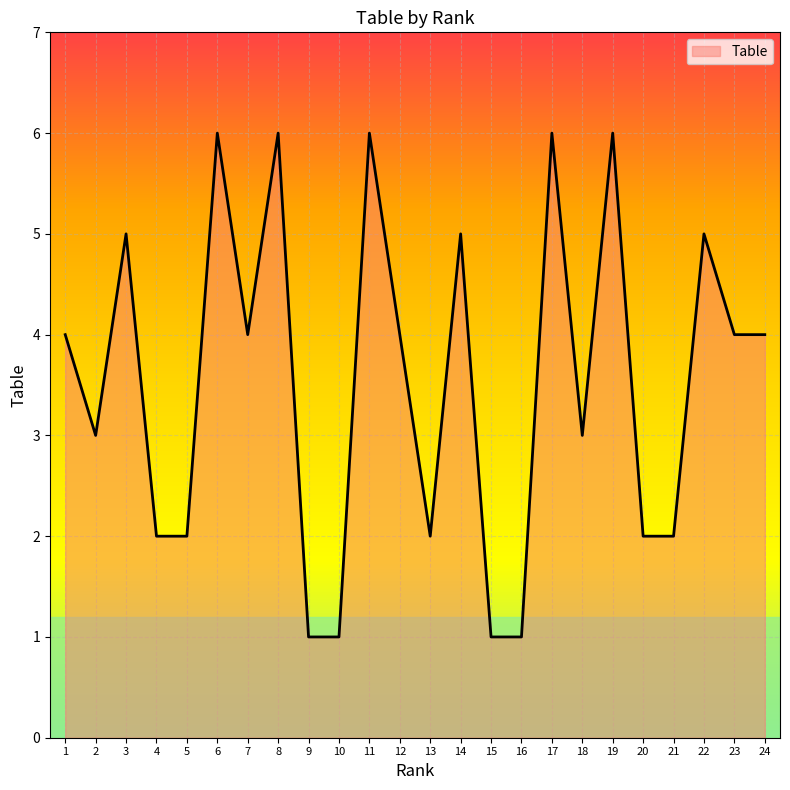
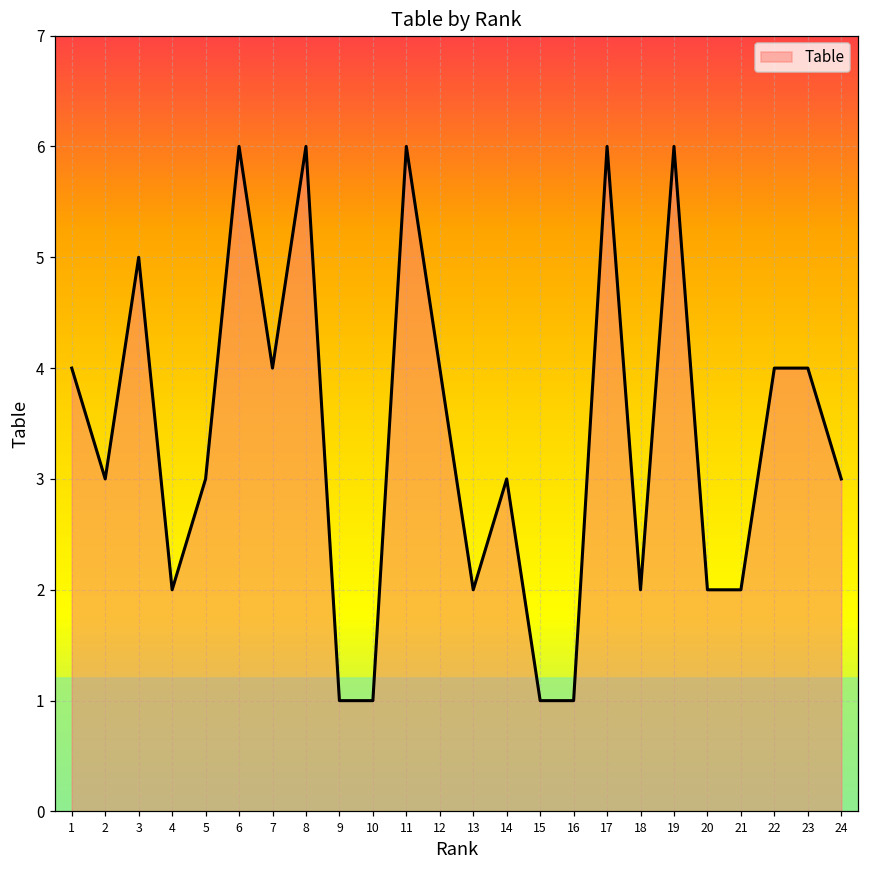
5: 2 -> 3
14: 5 -> 3
18: 3 -> 2
22: 5 -> 4
24: 4 -> 3
